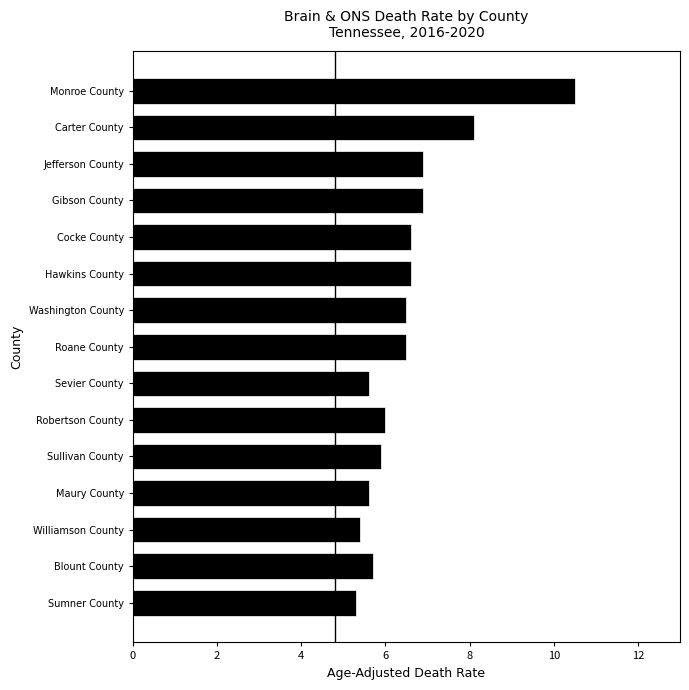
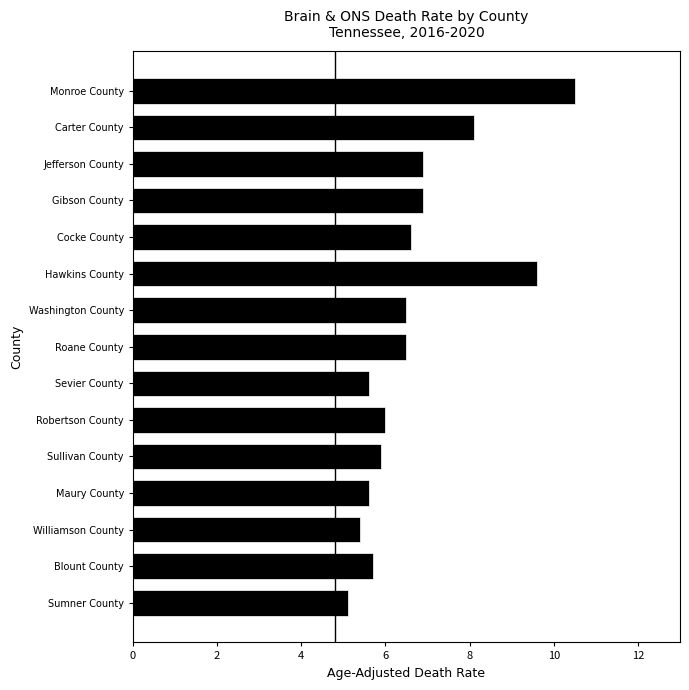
Hawkins County: 6.6 -> 9.6
Sumner County: 5.3 -> 5.1
